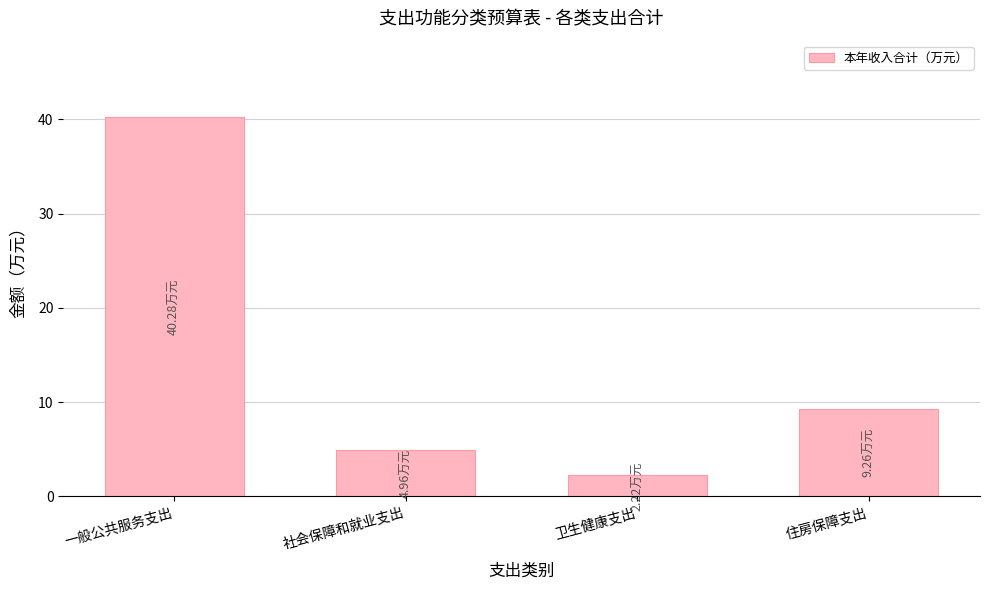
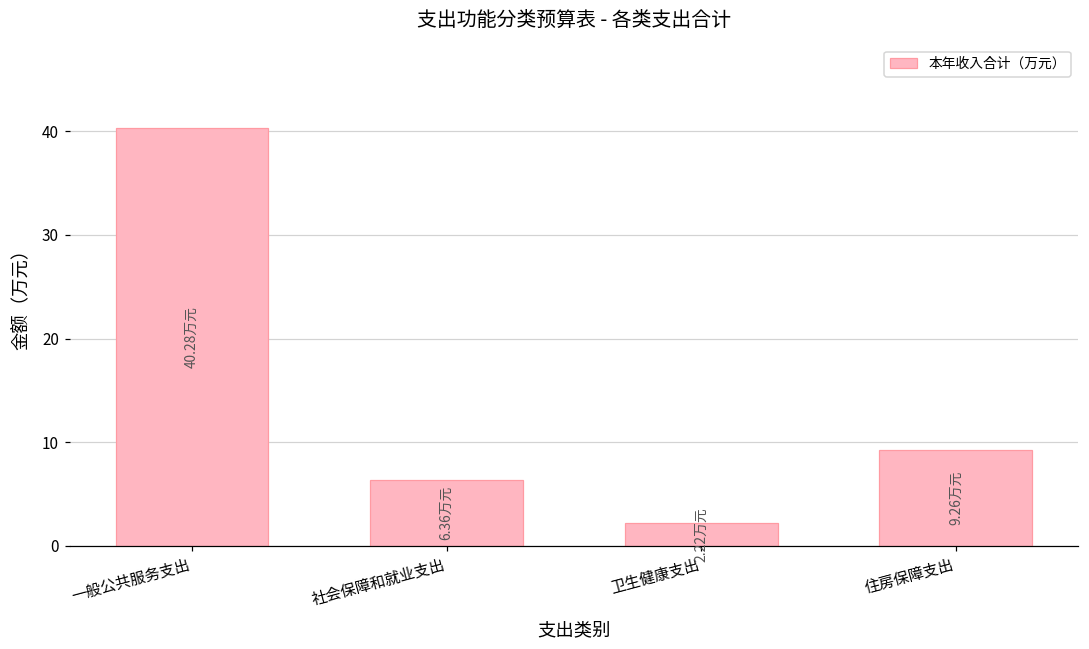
社会保障和就业支出: 4.96 -> 6.36
